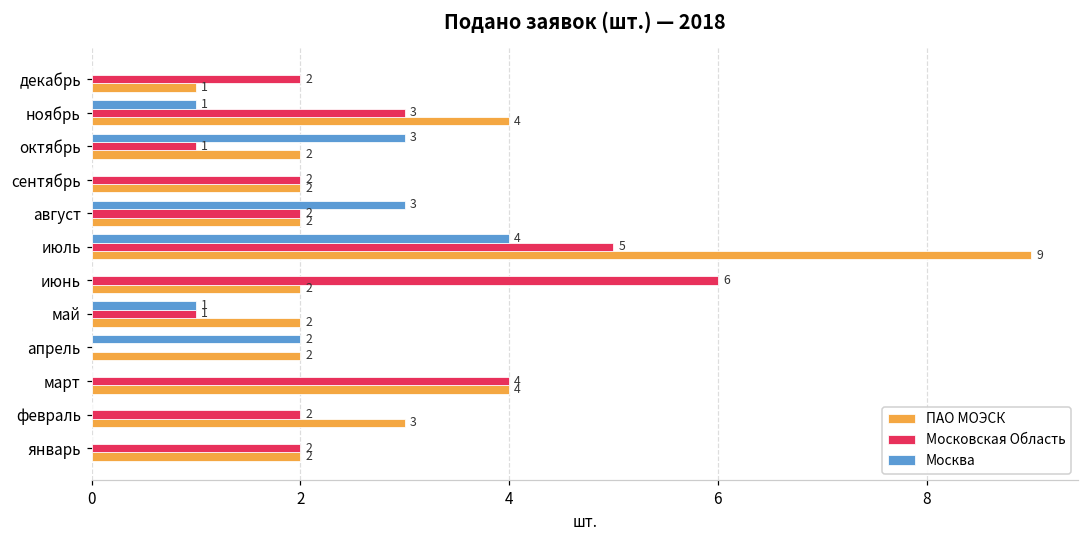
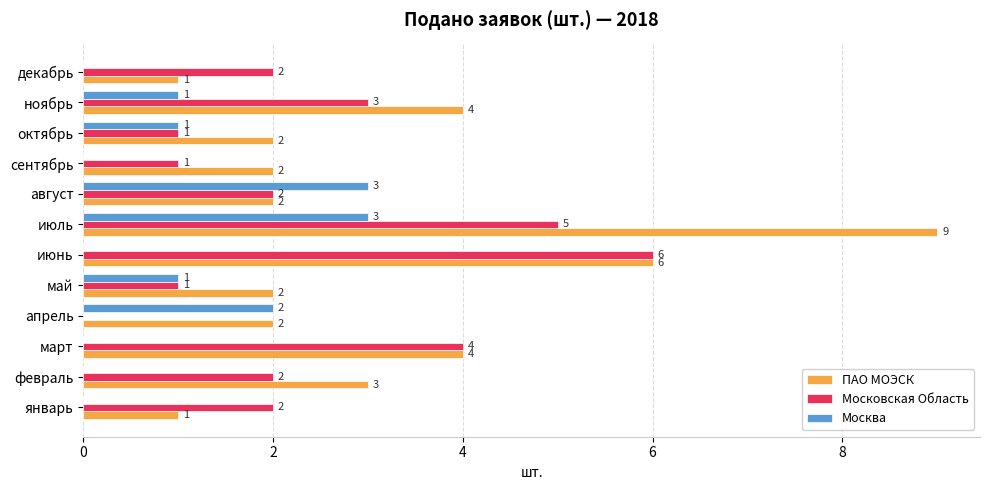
Москва, октябрь: 3 -> 1
Московская Область, сентябрь: 2 -> 1
Москва, июль: 4 -> 3
ПАО МОЭСК, июнь: 2 -> 6
ПАО МОЭСК, январь: 2 -> 1
